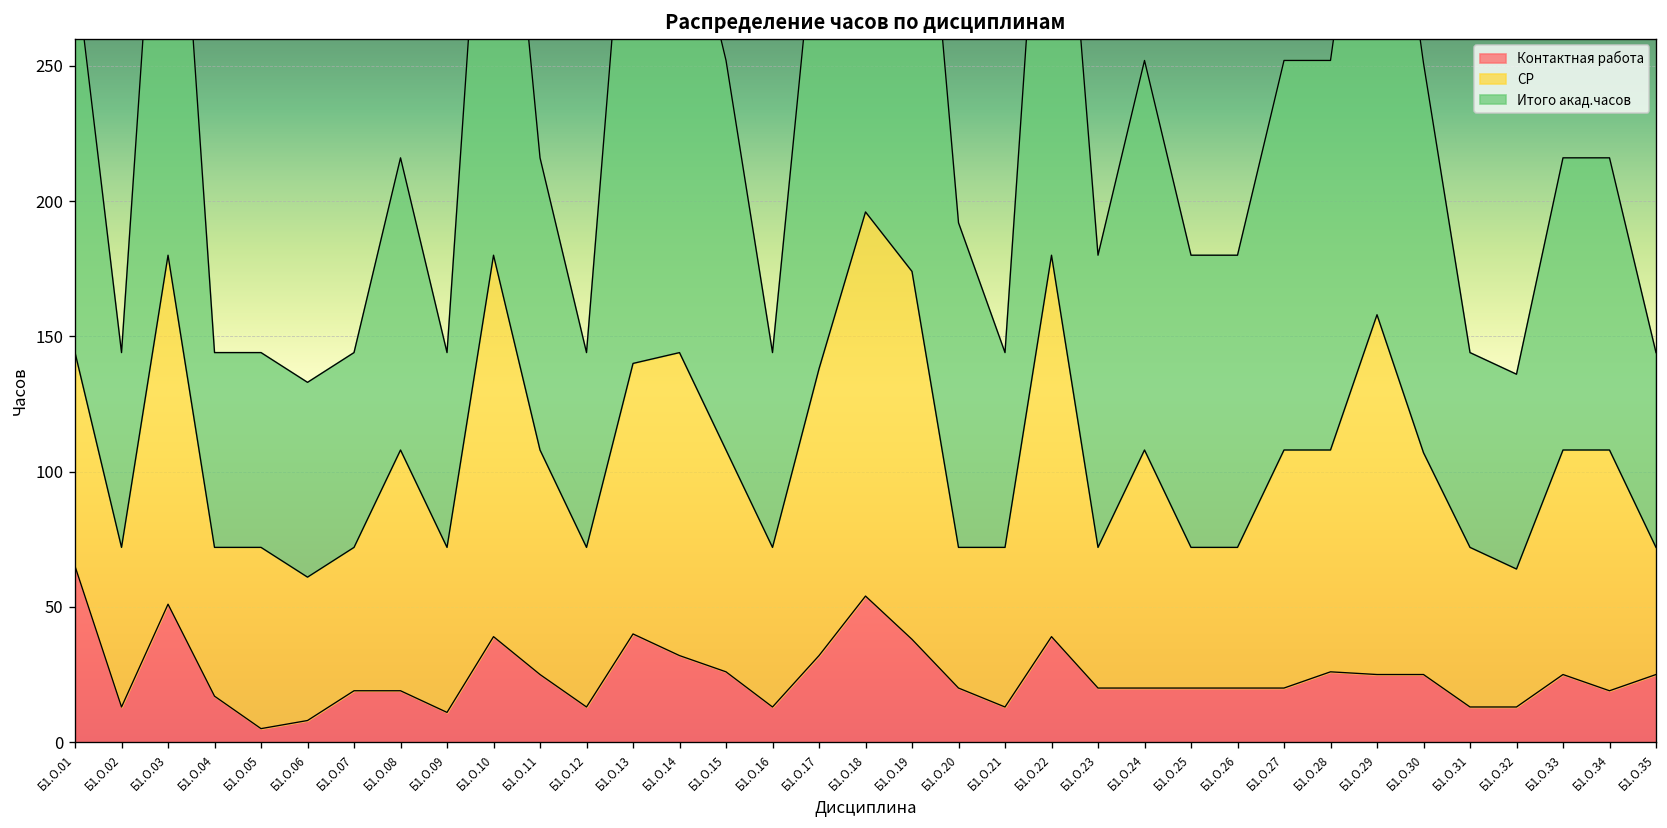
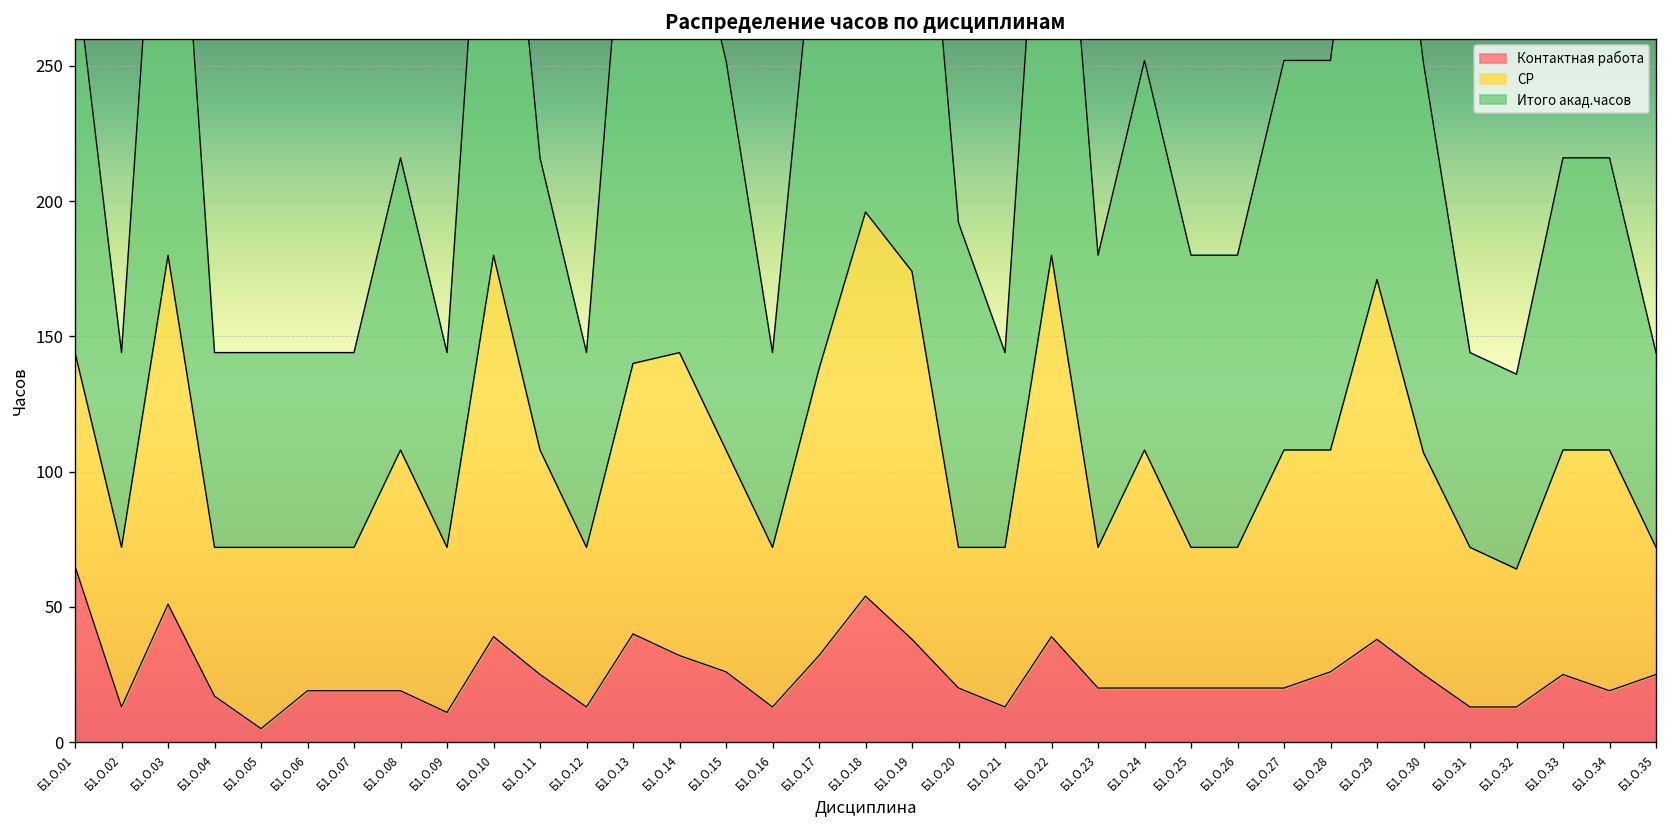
Контактная работа, Б1.О.06: 8 -> 19
Контактная работа, Б1.О.29: 25 -> 38
